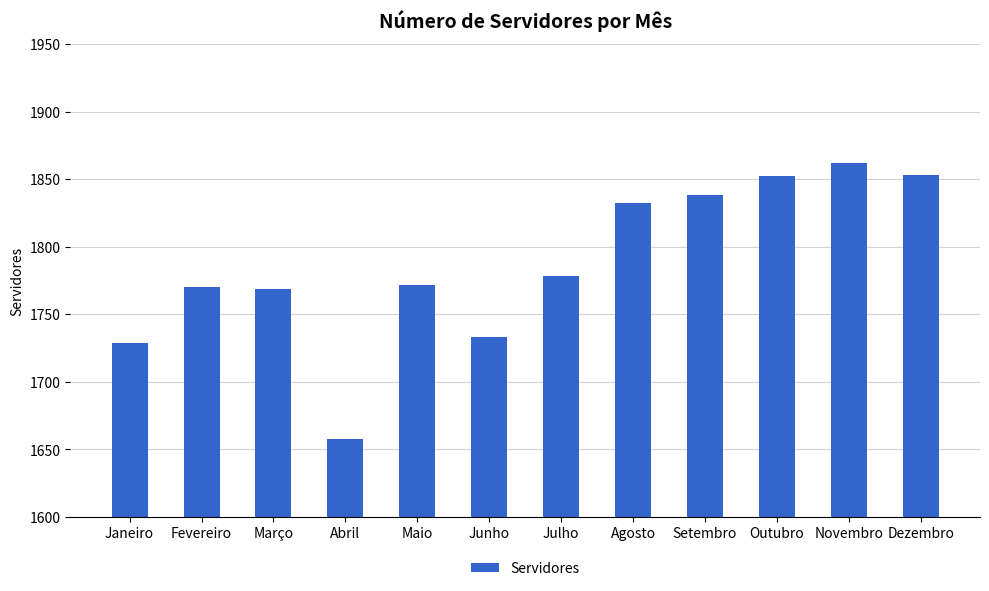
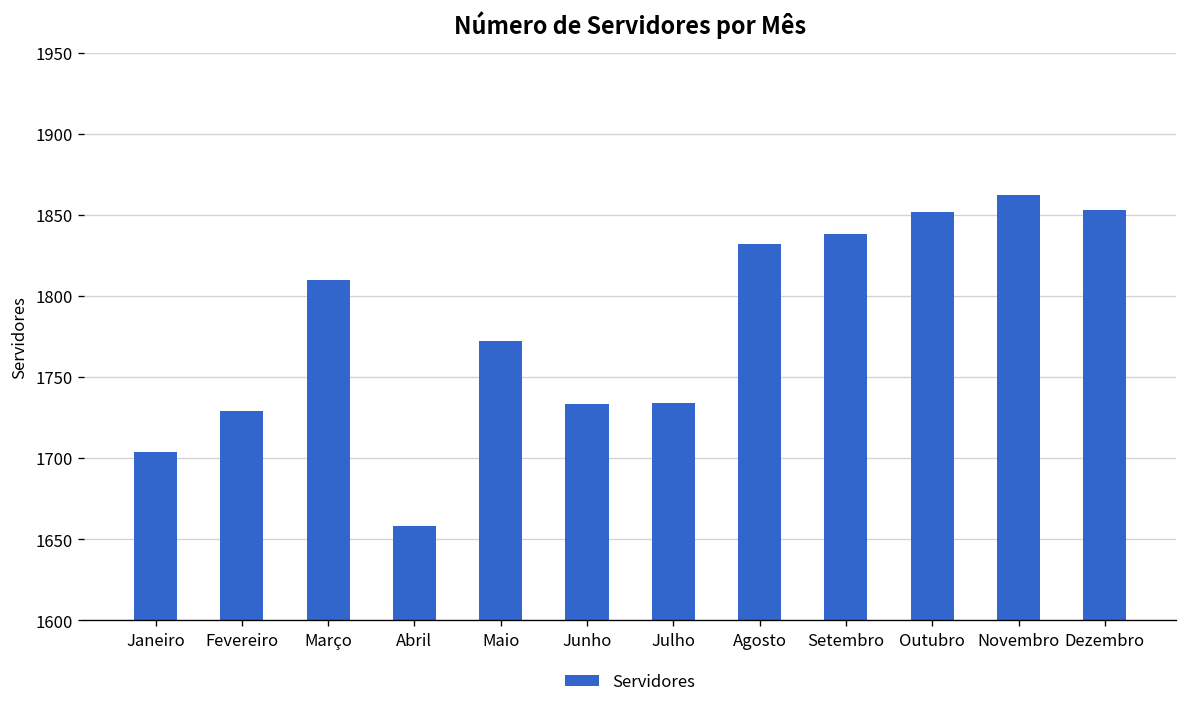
Janeiro: 1729 -> 1704
Fevereiro: 1770 -> 1729
Março: 1769 -> 1810
Julho: 1778 -> 1734
